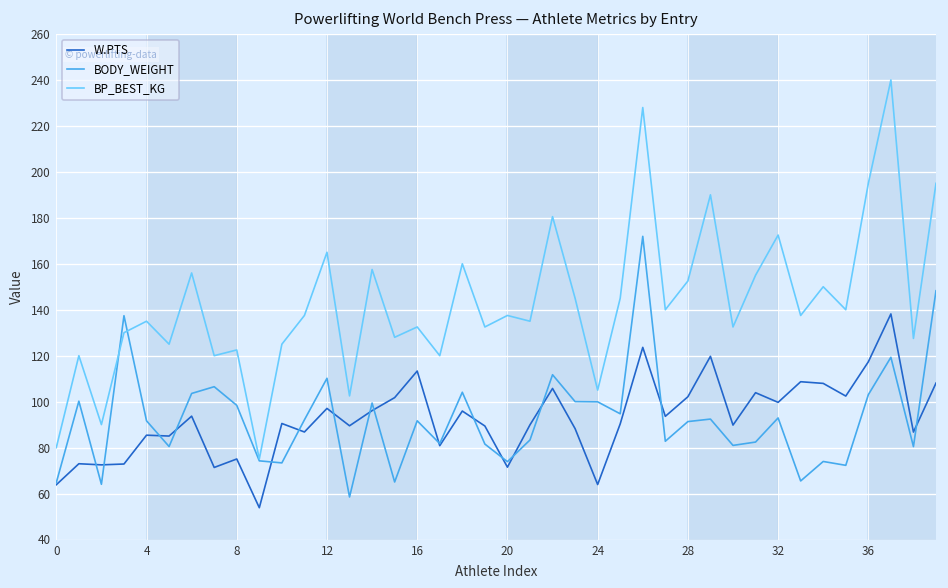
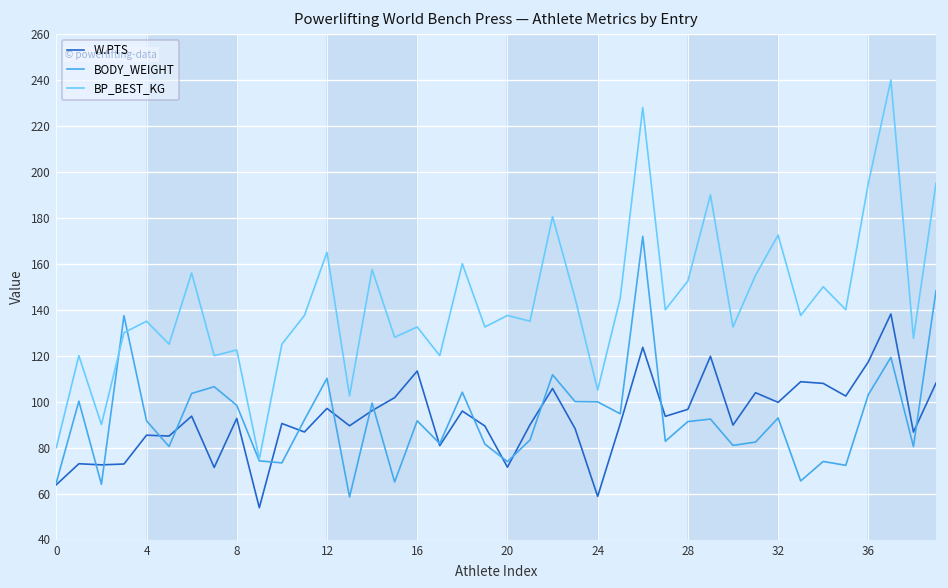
W.PTS, 8: 75 -> 93
W.PTS, 24: 64 -> 59
W.PTS, 28: 102 -> 97
